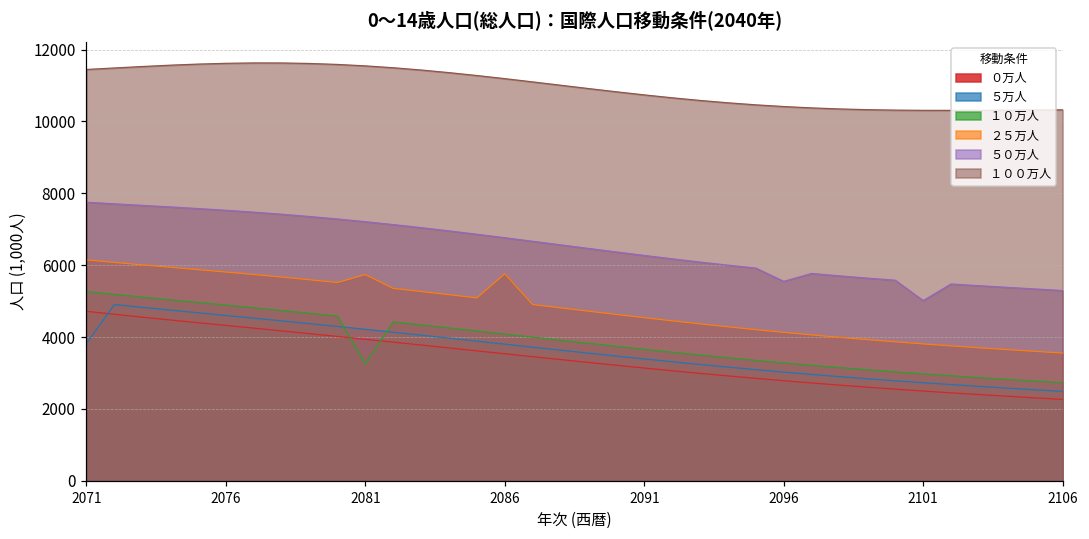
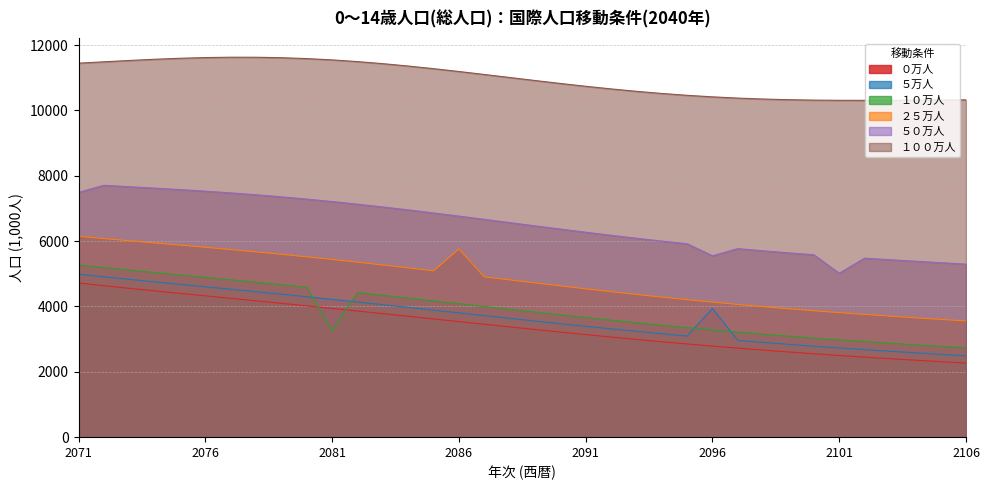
５万人, 2071: 3800 -> 5000
５０万人, 2071: 7800 -> 7500
２５万人, 2081: 5700 -> 5400
５万人, 2096: 3000 -> 3900
